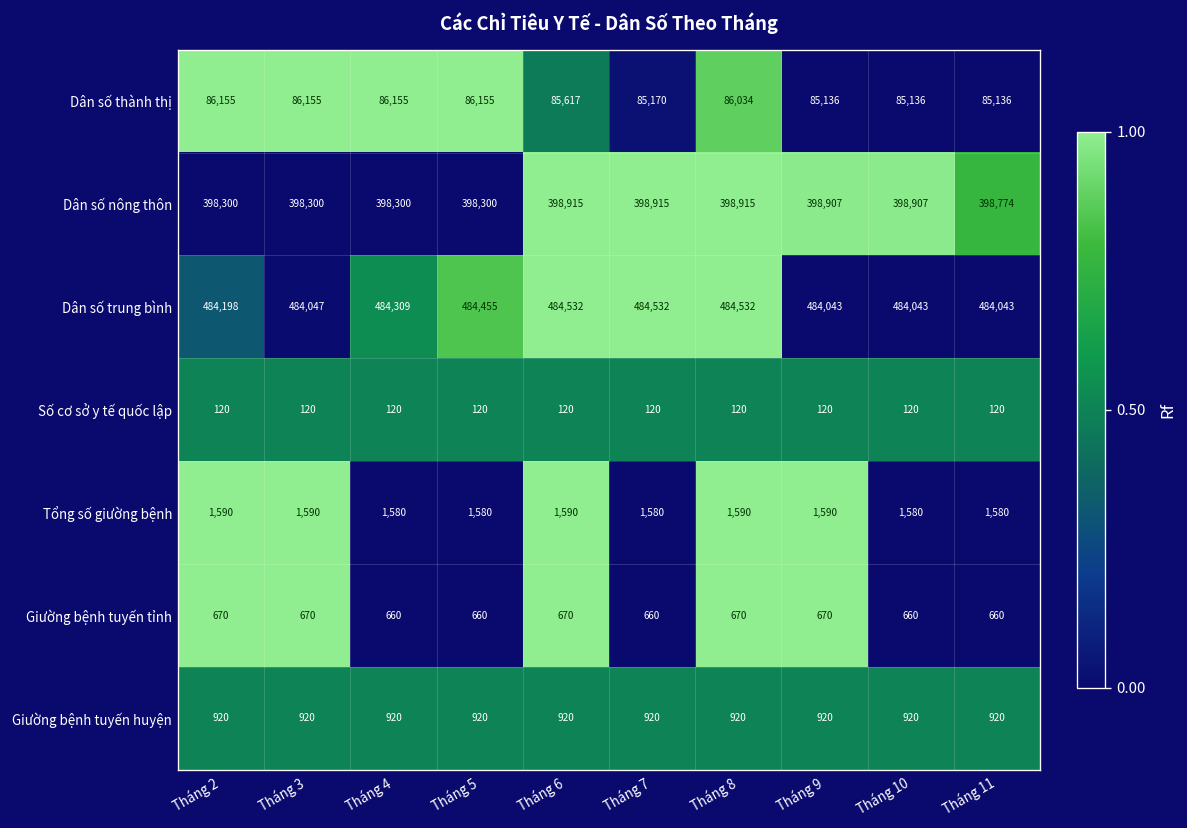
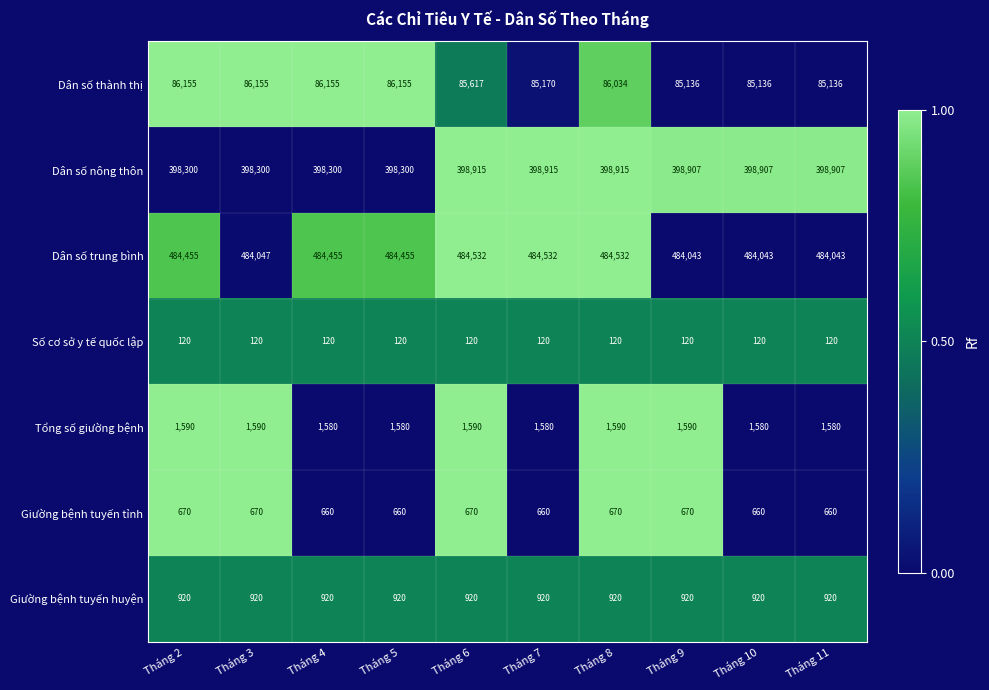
Dân số nông thôn, Tháng 11: 398,774 -> 398,907
Dân số trung bình, Tháng 2: 484,198 -> 484,455
Dân số trung bình, Tháng 4: 484,309 -> 484,455
